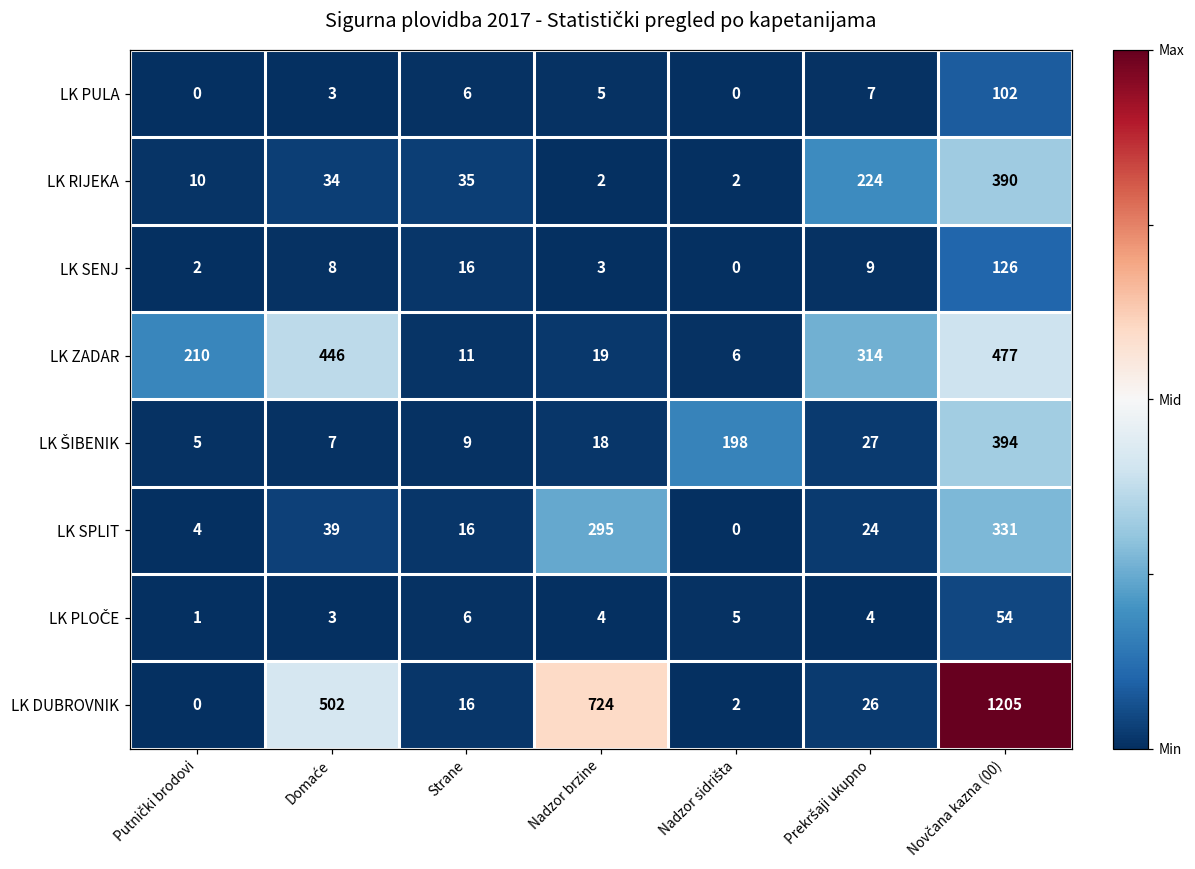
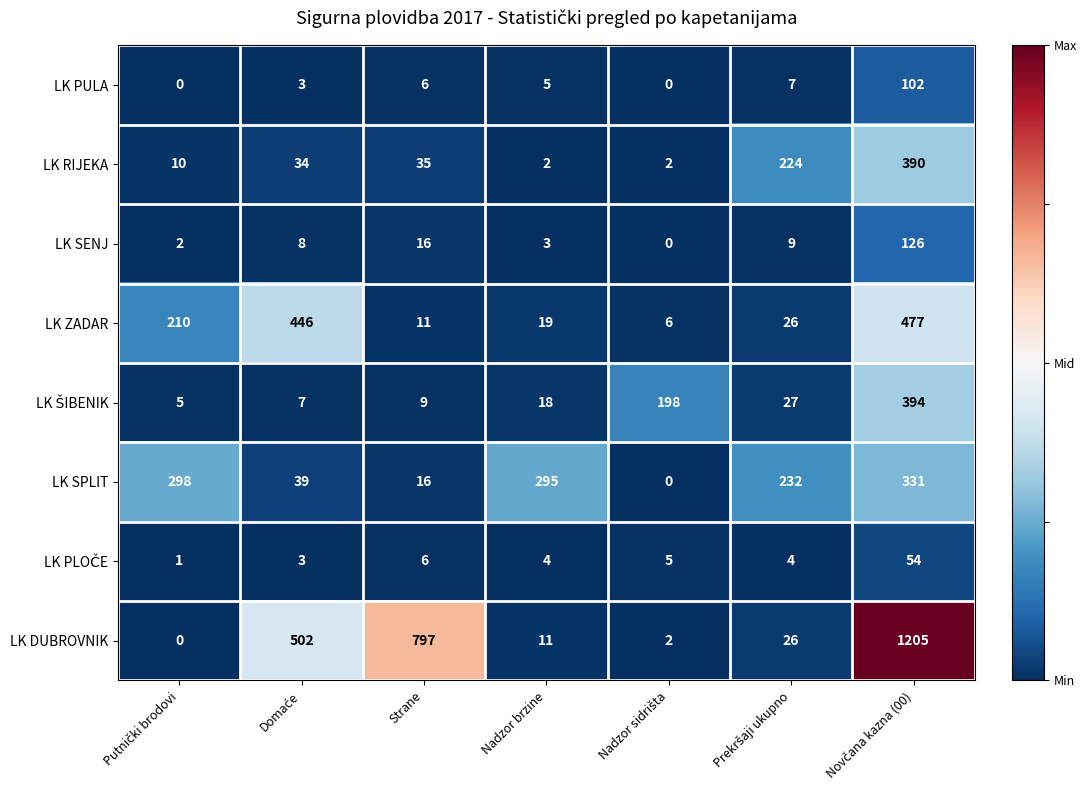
LK ZADAR, Prekršaji ukupno: 314 -> 26
LK SPLIT, Putnički brodovi: 4 -> 298
LK SPLIT, Prekršaji ukupno: 24 -> 232
LK DUBROVNIK, Strane: 16 -> 797
LK DUBROVNIK, Nadzor brzine: 724 -> 11
